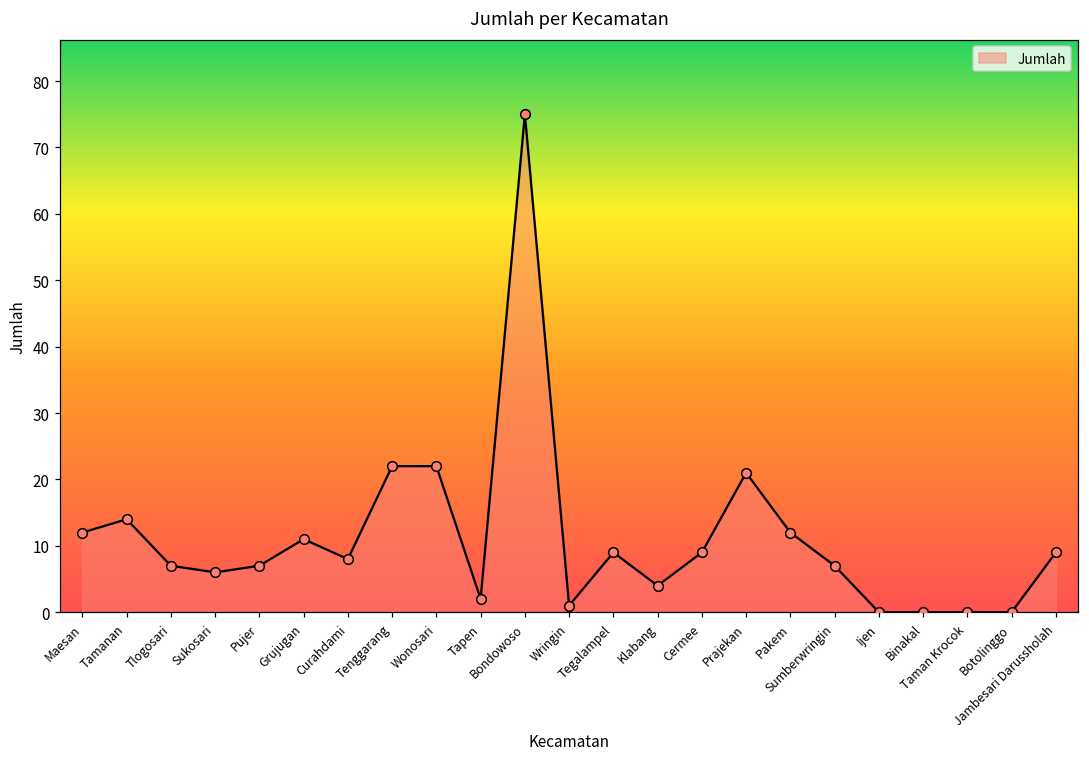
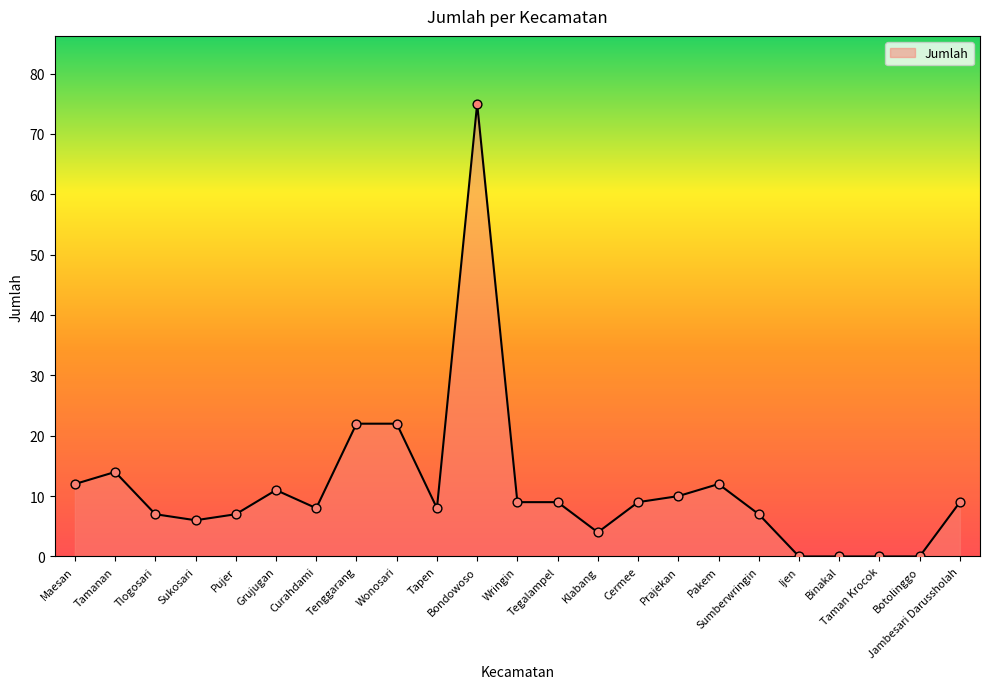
Tapen: 2 -> 8
Wringin: 1 -> 9
Prajekan: 21 -> 10
